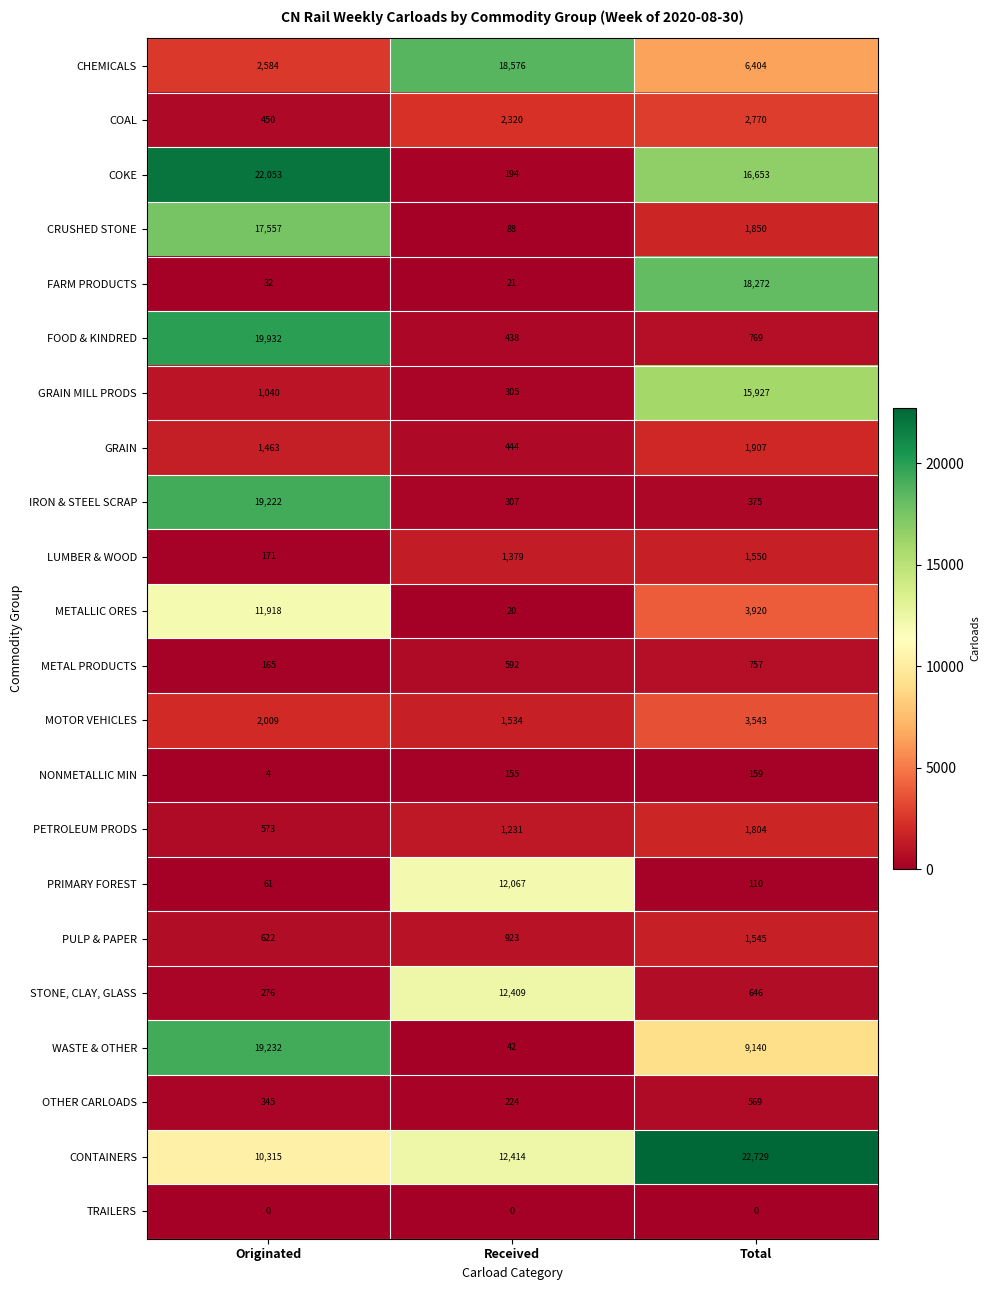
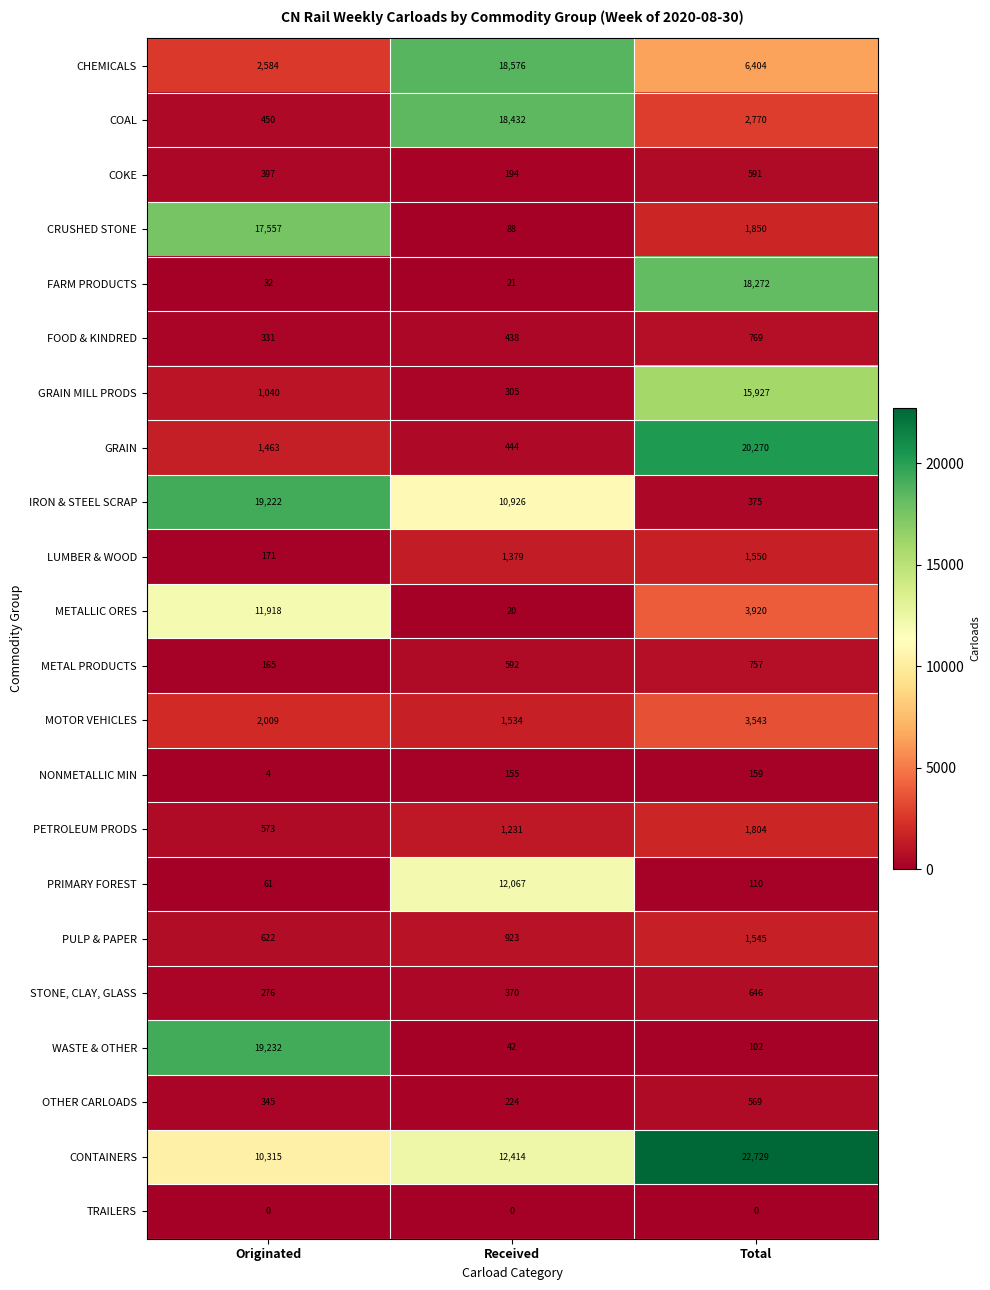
COAL, Received: 2,320 -> 18,432
COKE, Originated: 22,053 -> 397
COKE, Total: 16,653 -> 591
FOOD & KINDRED, Originated: 19,932 -> 331
GRAIN, Total: 1,907 -> 20,270
IRON & STEEL SCRAP, Received: 307 -> 10,926
STONE, CLAY, GLASS, Received: 12,409 -> 370
WASTE & OTHER, Total: 9,140 -> 102
